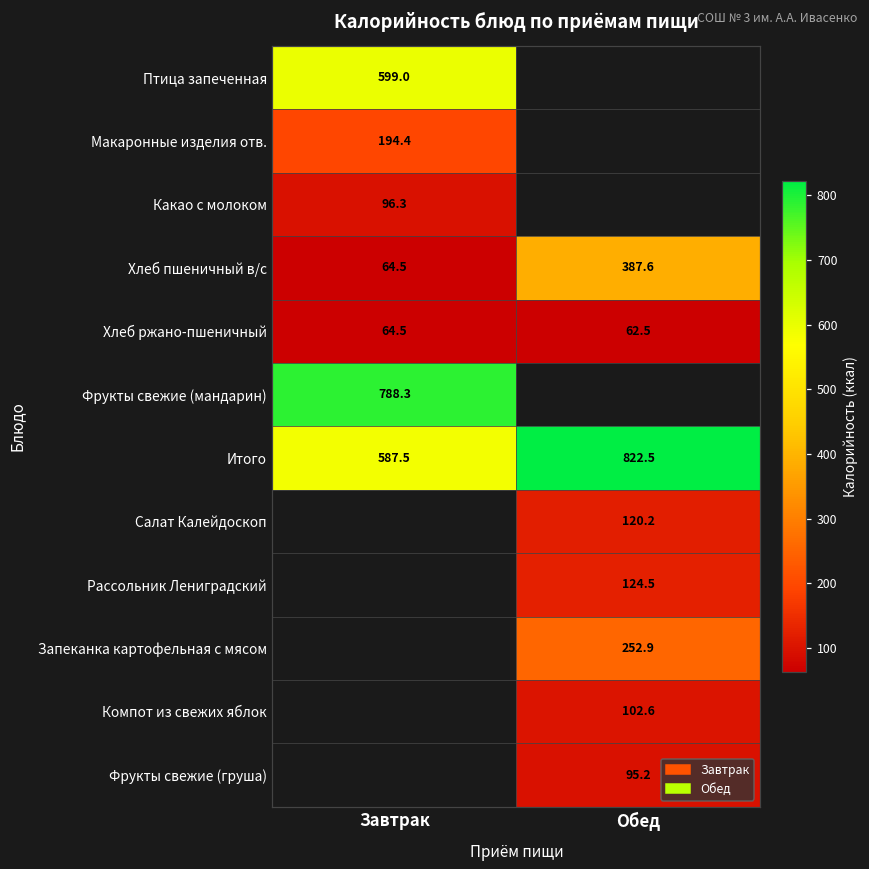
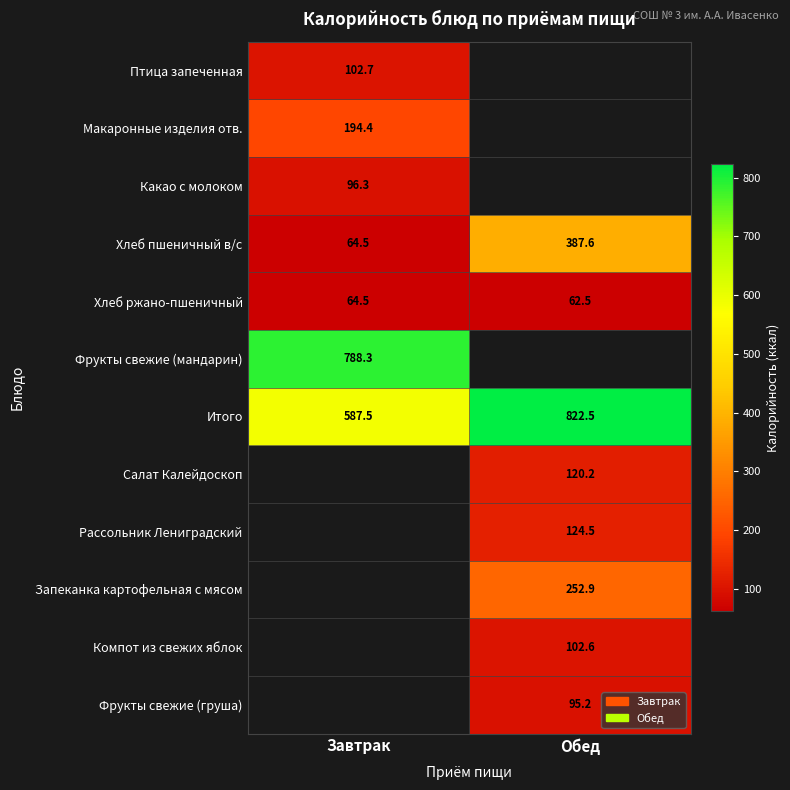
Птица запеченная, Завтрак: 599.0 -> 102.7
